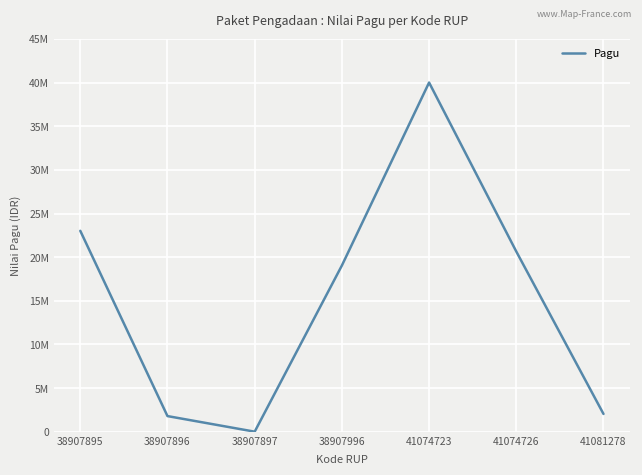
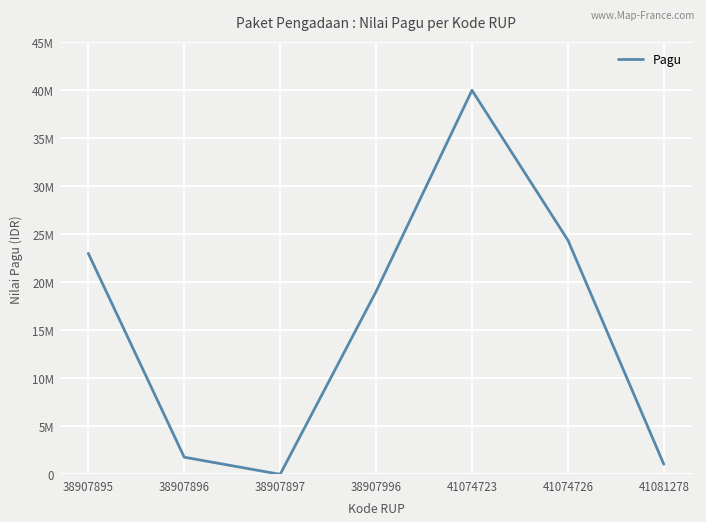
41074726: 21000000 -> 24000000
41081278: 2000000 -> 1000000
